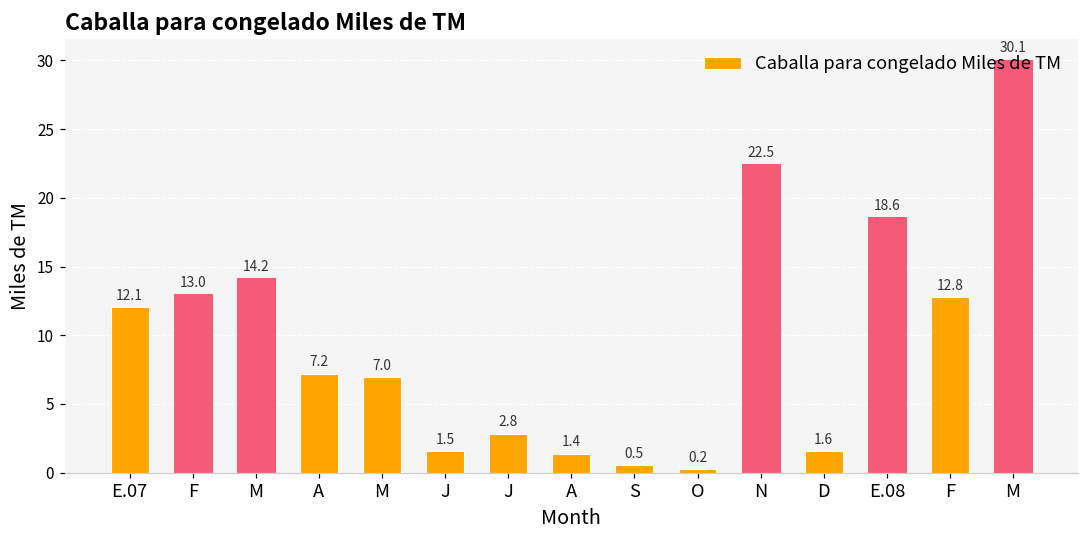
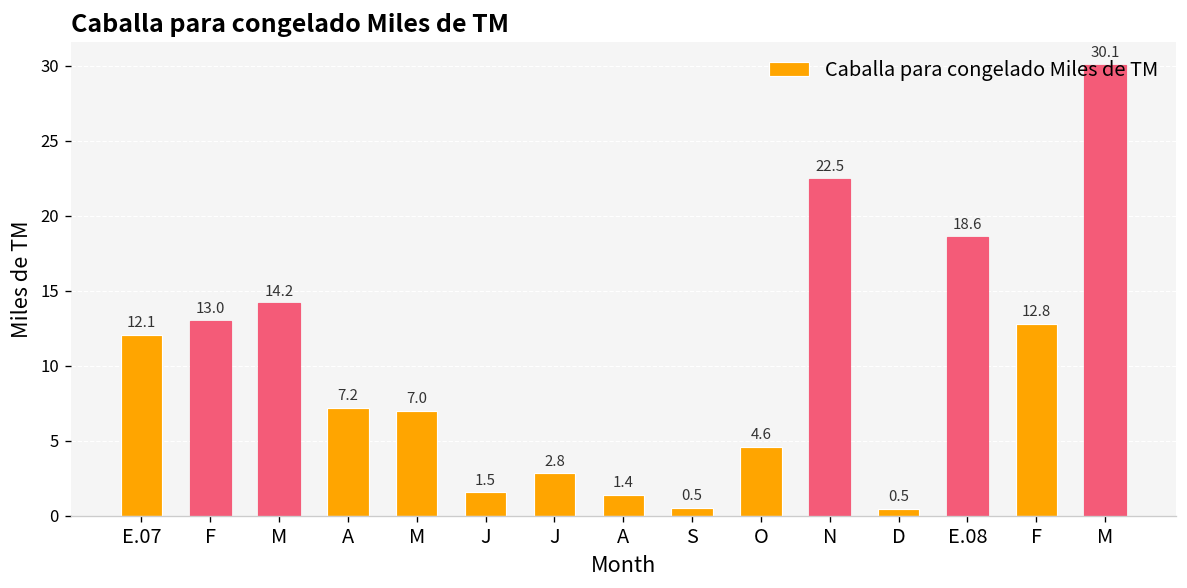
O: 0.2 -> 4.6
D: 1.6 -> 0.5
